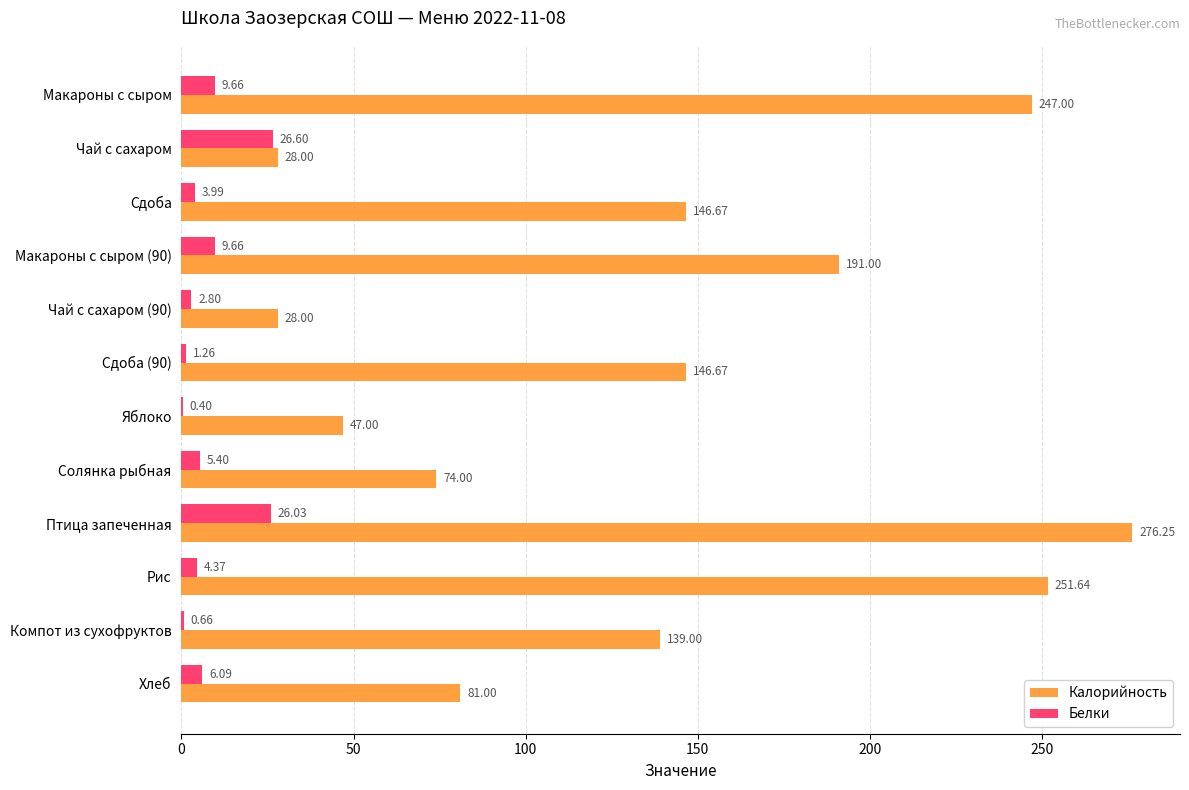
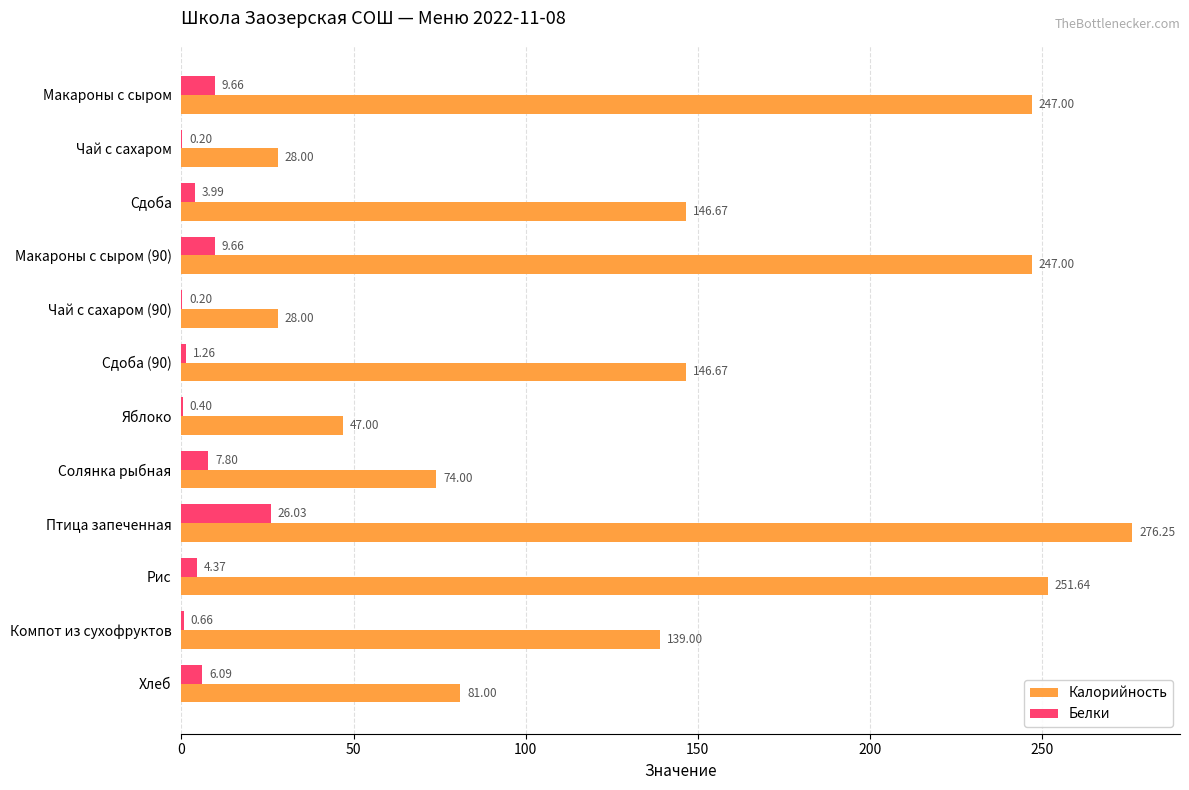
Белки, Чай с сахаром: 26.60 -> 0.20
Калорийность, Макароны с сыром (90): 191.00 -> 247.00
Белки, Чай с сахаром (90): 2.80 -> 0.20
Белки, Солянка рыбная: 5.40 -> 7.80
